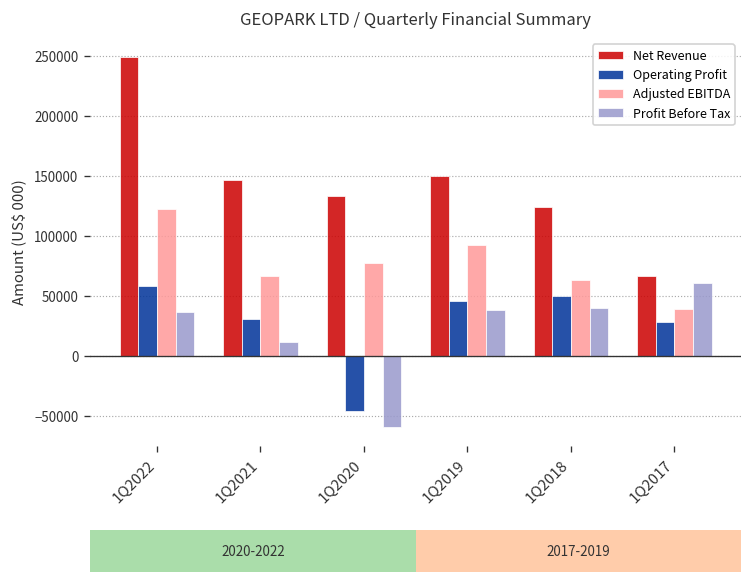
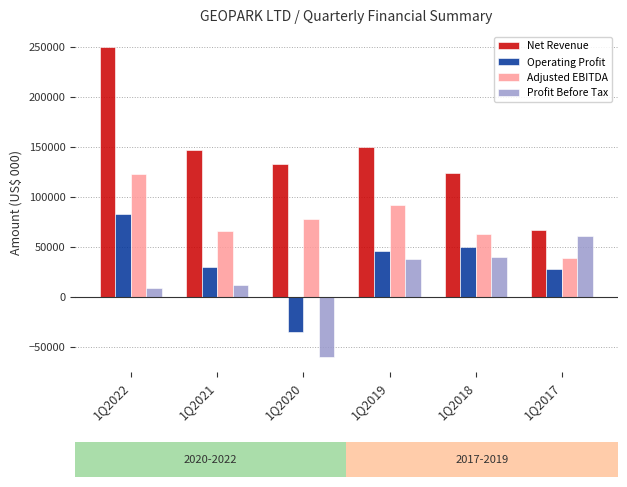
GEOPARK LTD / Quarterly Financial Summary, Operating Profit, 1Q2022: 59000 -> 83000
GEOPARK LTD / Quarterly Financial Summary, Profit Before Tax, 1Q2022: 37000 -> 9000
GEOPARK LTD / Quarterly Financial Summary, Operating Profit, 1Q2020: -45000 -> -35000
